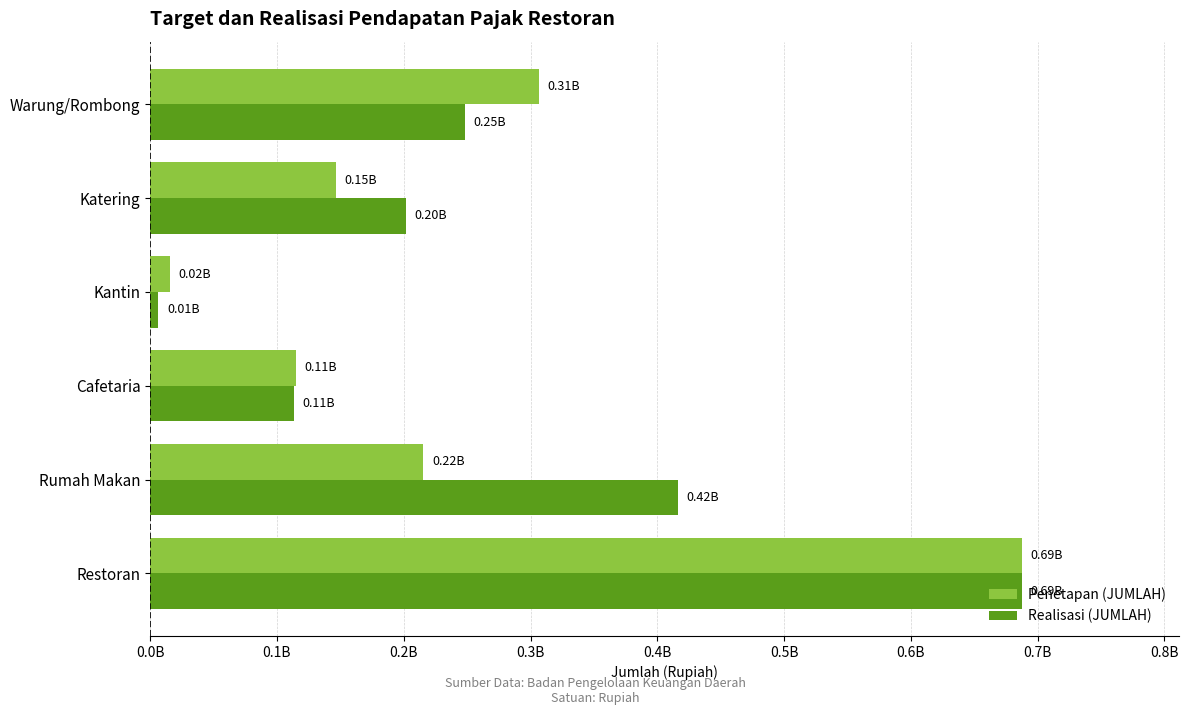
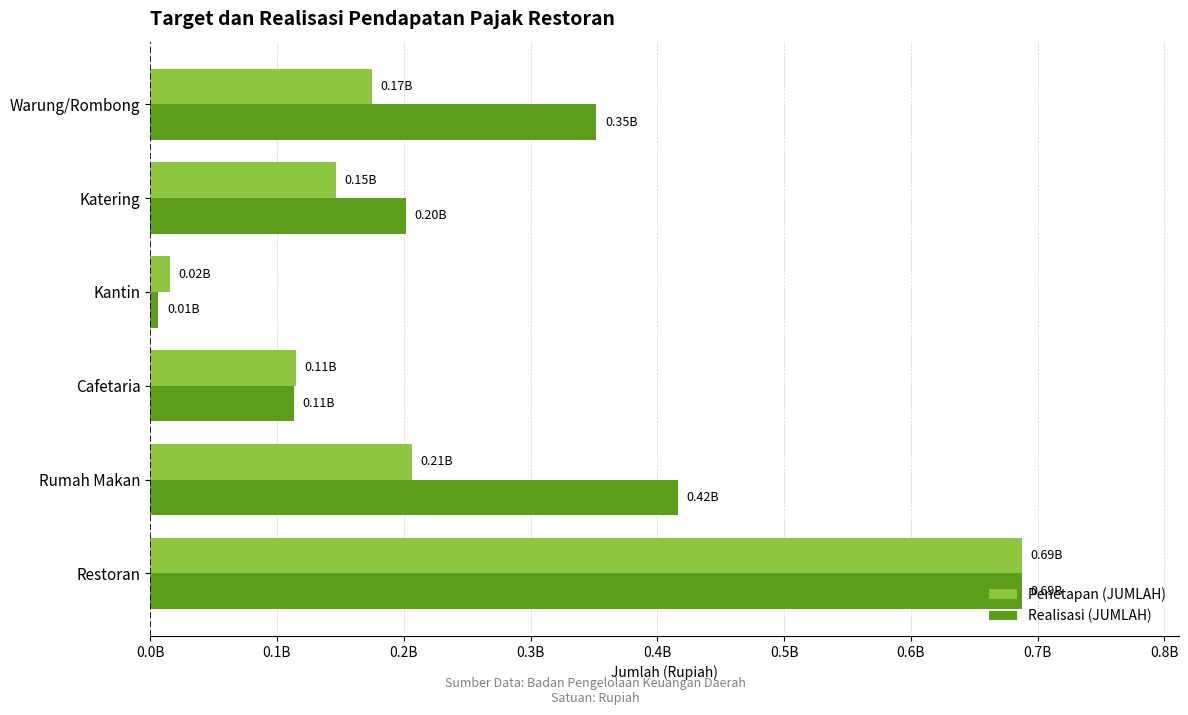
Penetapan (JUMLAH), Warung/Rombong: 0.31B -> 0.17B
Realisasi (JUMLAH), Warung/Rombong: 0.25B -> 0.35B
Penetapan (JUMLAH), Rumah Makan: 0.22B -> 0.21B
